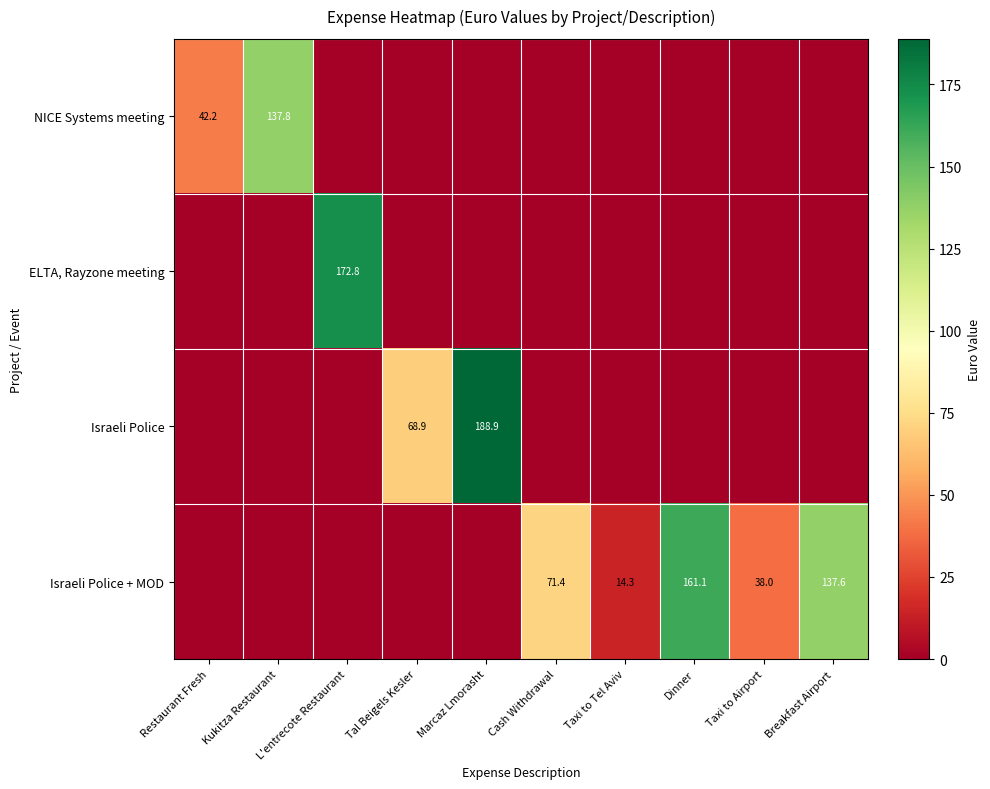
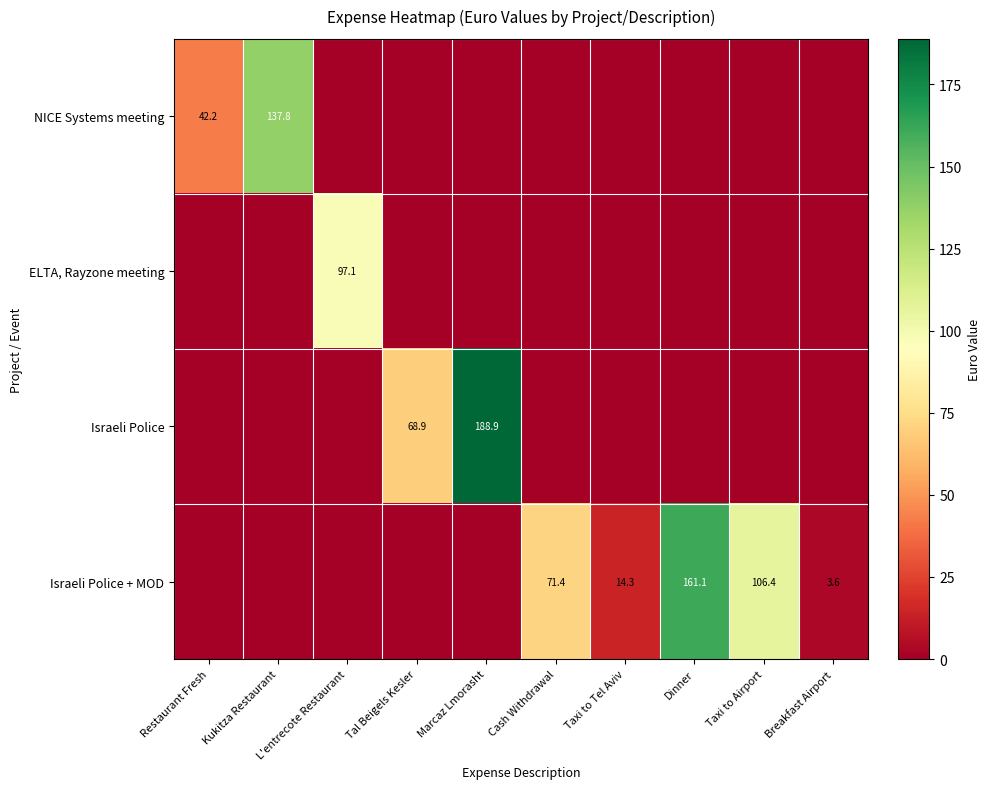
ELTA, Rayzone meeting, L'entrecote Restaurant: 172.8 -> 97.1
Israeli Police + MOD, Taxi to Airport: 38.0 -> 106.4
Israeli Police + MOD, Breakfast Airport: 137.6 -> 3.6
